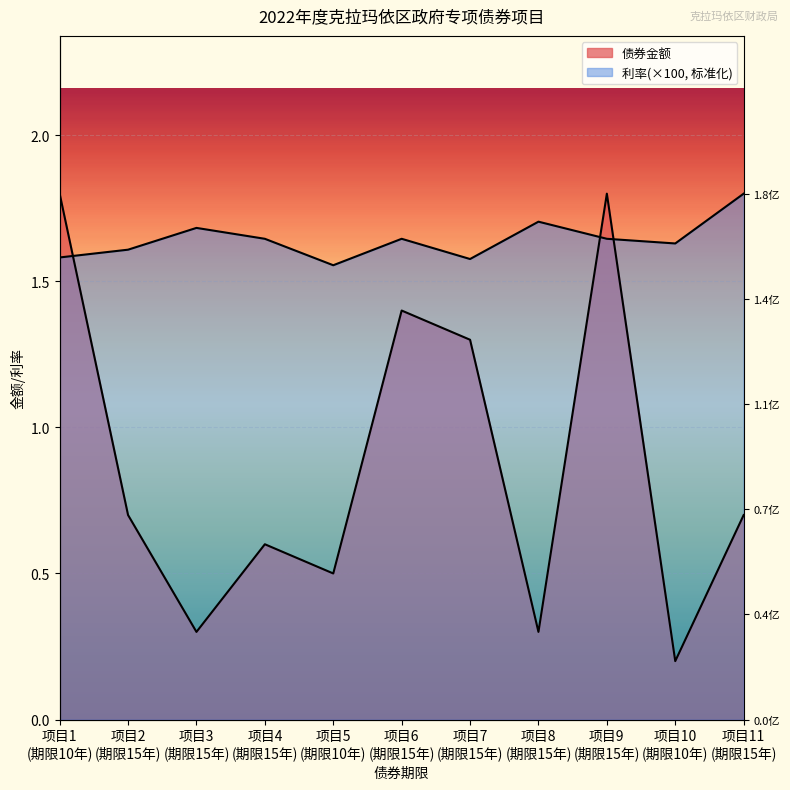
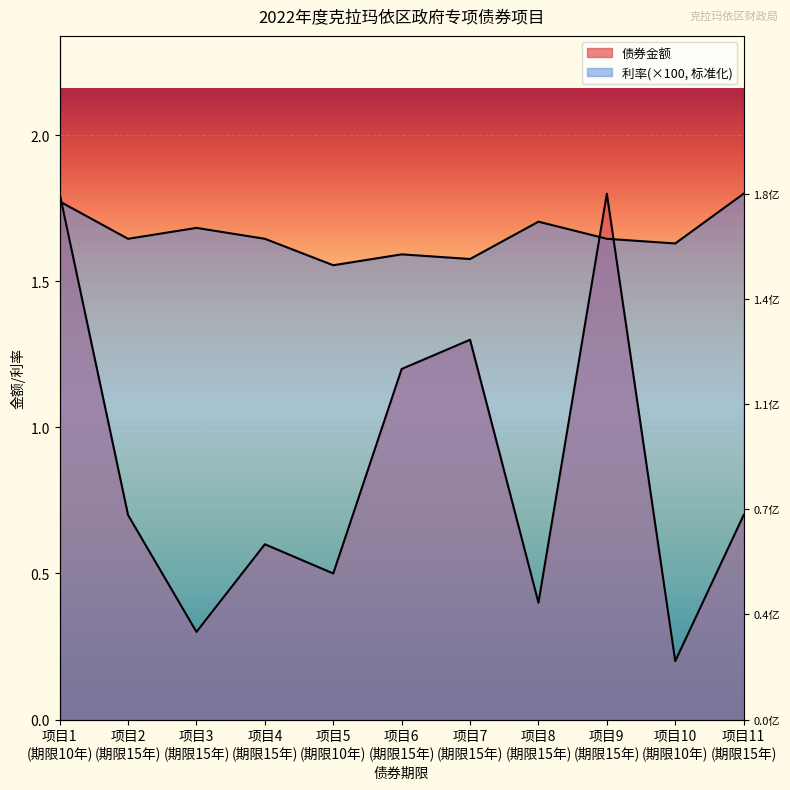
利率(×100, 标准化), 项目1 (期限10年): 1.58 -> 1.77
利率(×100, 标准化), 项目2 (期限15年): 1.61 -> 1.65
债券金额, 项目6 (期限15年): 1.4 -> 1.2
利率(×100, 标准化), 项目6 (期限15年): 1.65 -> 1.59
债券金额, 项目8 (期限15年): 0.3 -> 0.4
